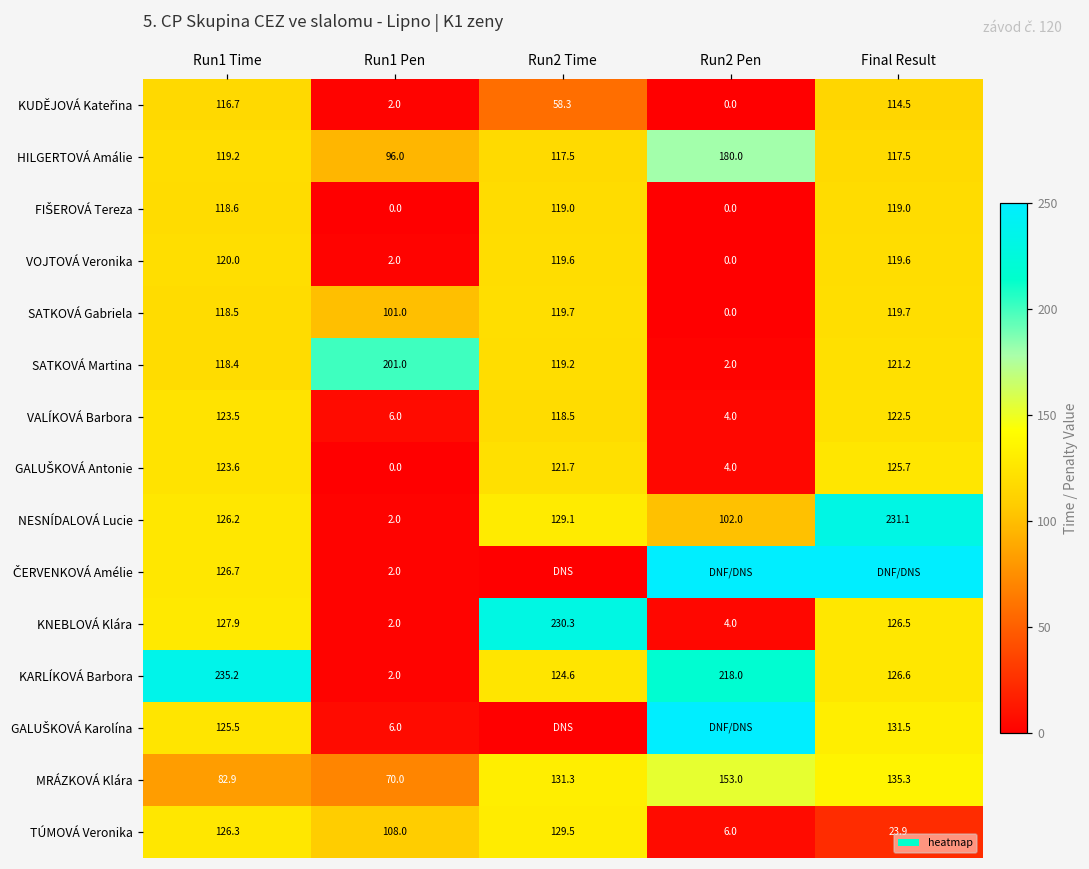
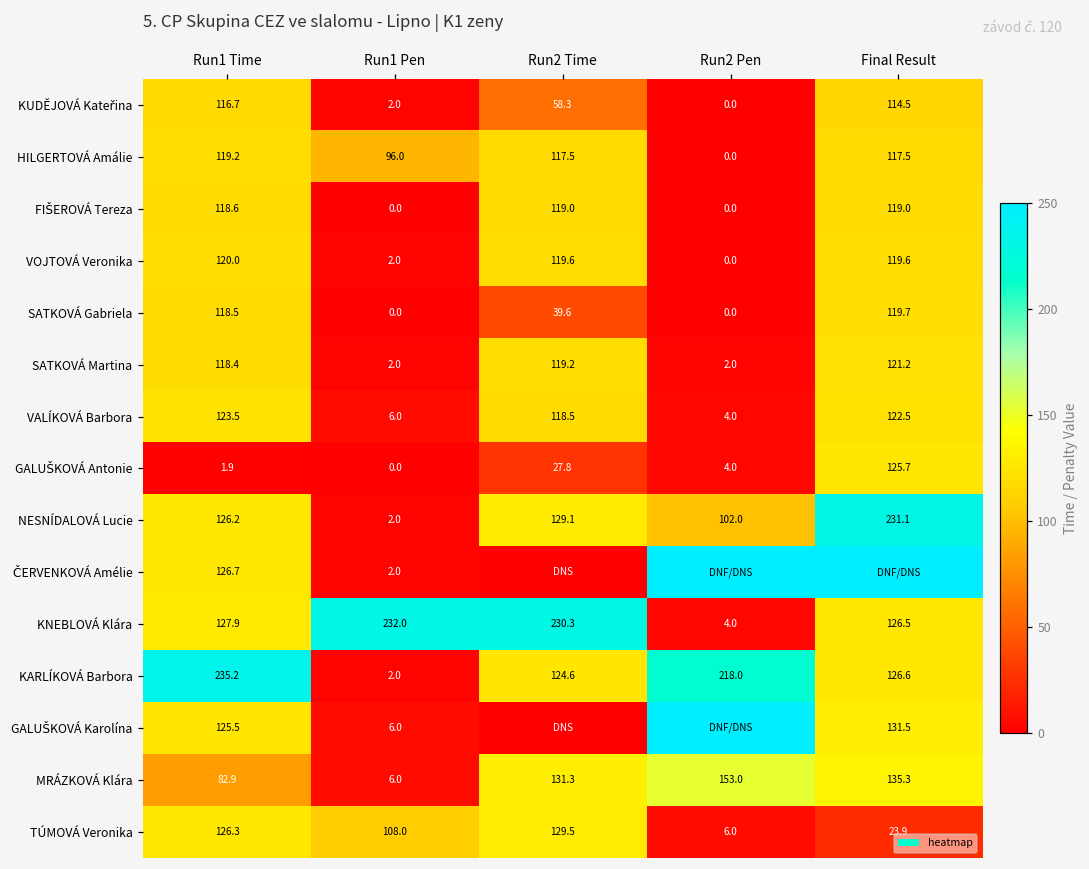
HILGERTOVÁ Amálie, Run2 Pen: 180.0 -> 0.0
SATKOVÁ Gabriela, Run1 Pen: 101.0 -> 0.0
SATKOVÁ Gabriela, Run2 Time: 119.7 -> 39.6
SATKOVÁ Martina, Run1 Pen: 201.0 -> 2.0
GALUŠKOVÁ Antonie, Run1 Time: 123.6 -> 1.9
GALUŠKOVÁ Antonie, Run2 Time: 121.7 -> 27.8
KNEBLOVÁ Klára, Run1 Pen: 2.0 -> 232.0
MRÁZKOVÁ Klára, Run1 Pen: 70.0 -> 6.0
